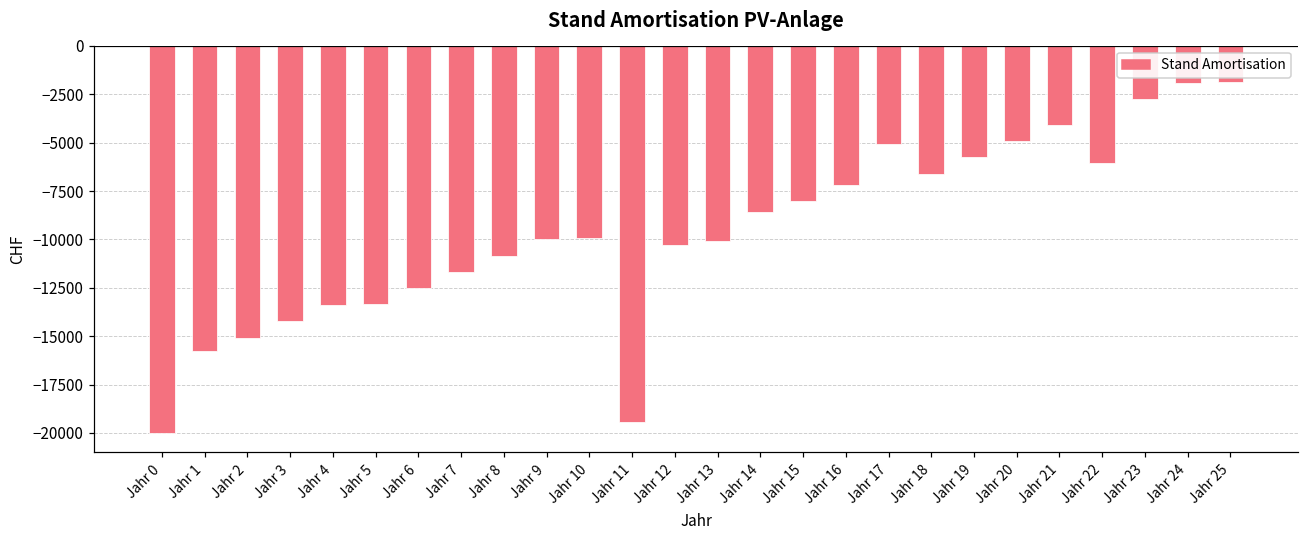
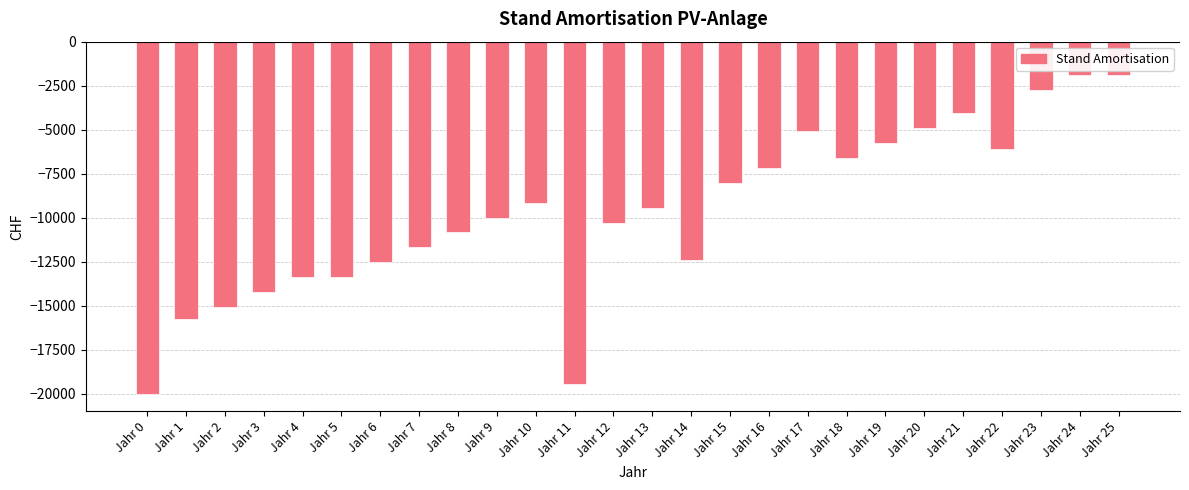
Jahr 10: -9900 -> -9200
Jahr 13: -10100 -> -9400
Jahr 14: -8600 -> -12400
